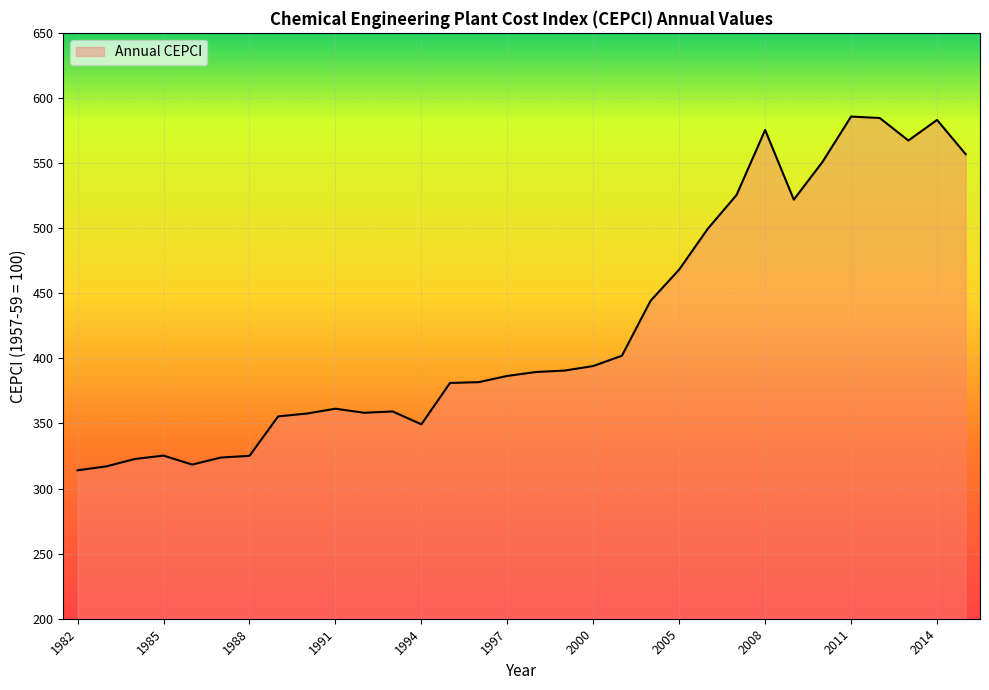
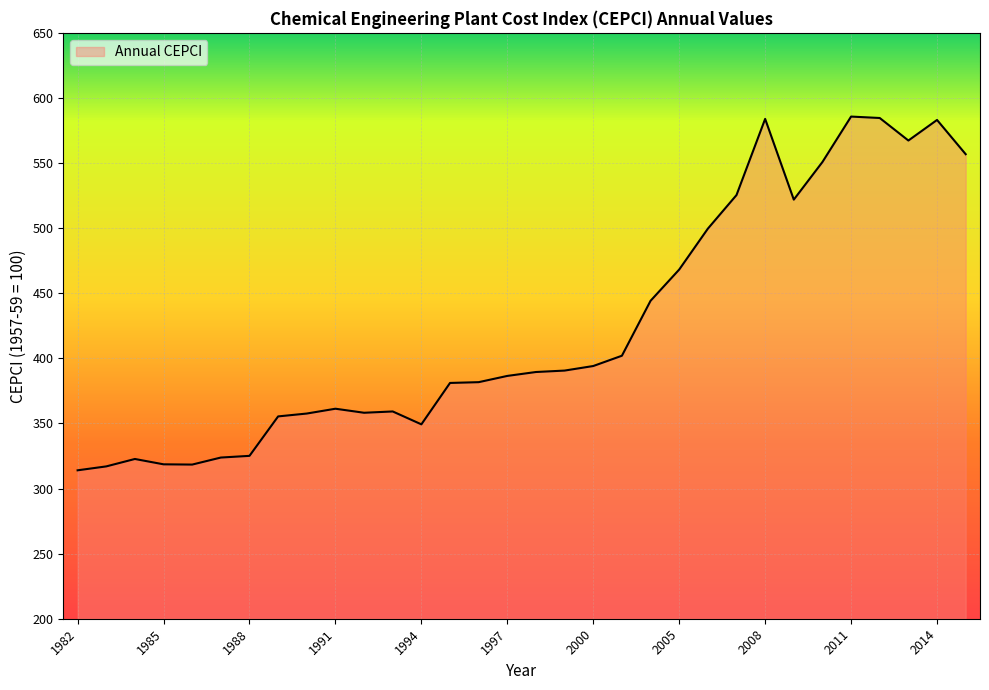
1985: 325 -> 319
2008: 575 -> 584
